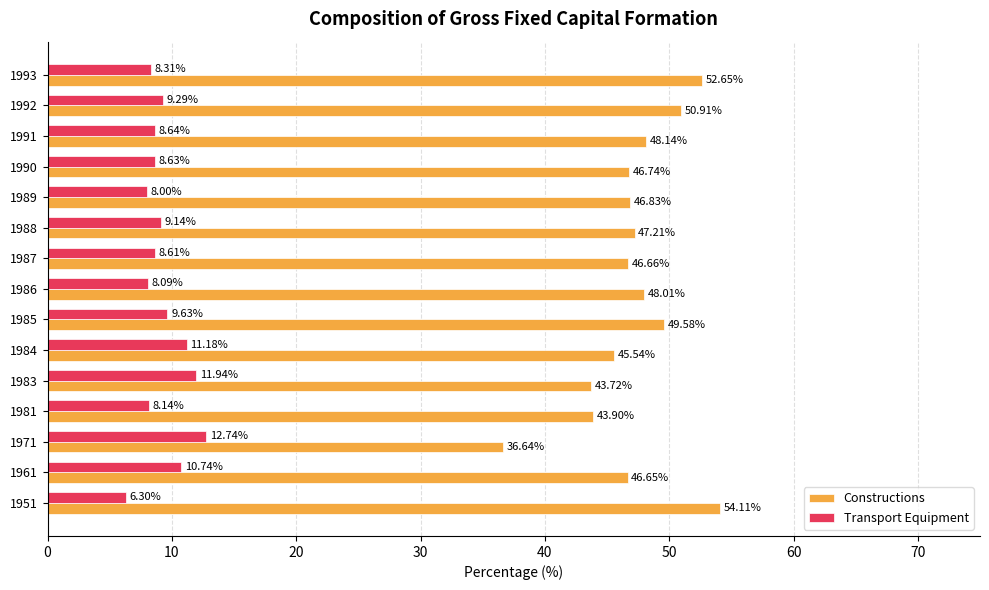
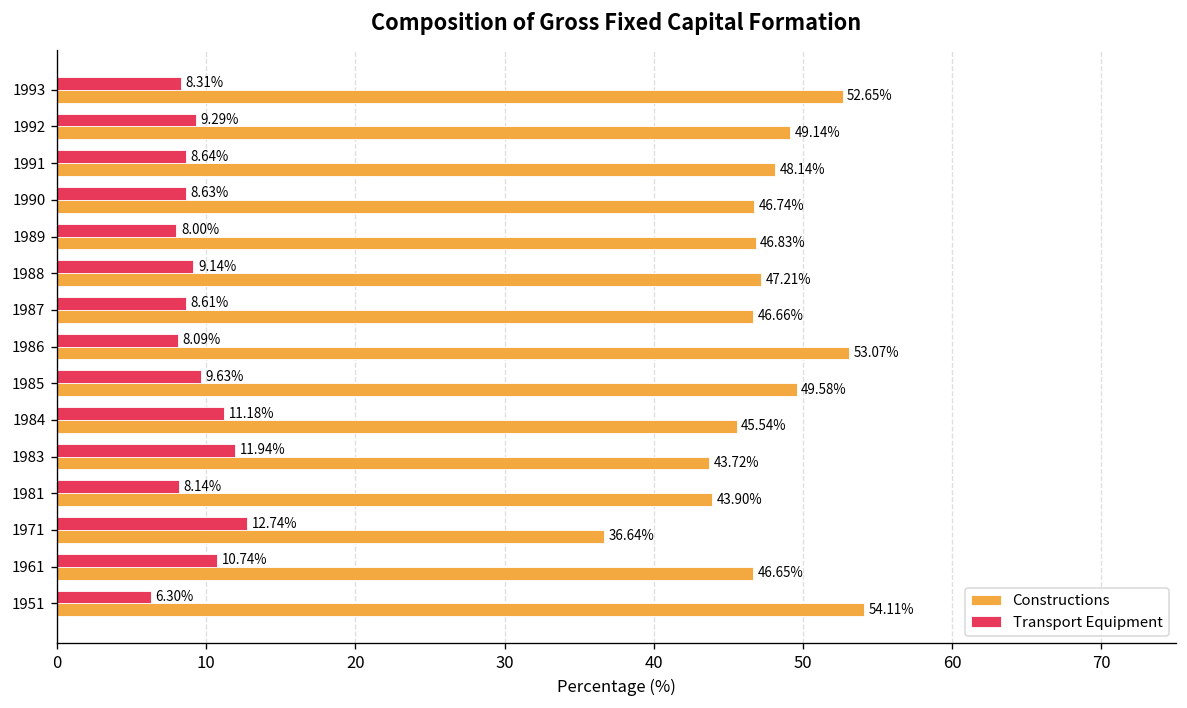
Constructions, 1992: 50.91% -> 49.14%
Constructions, 1986: 48.01% -> 53.07%
